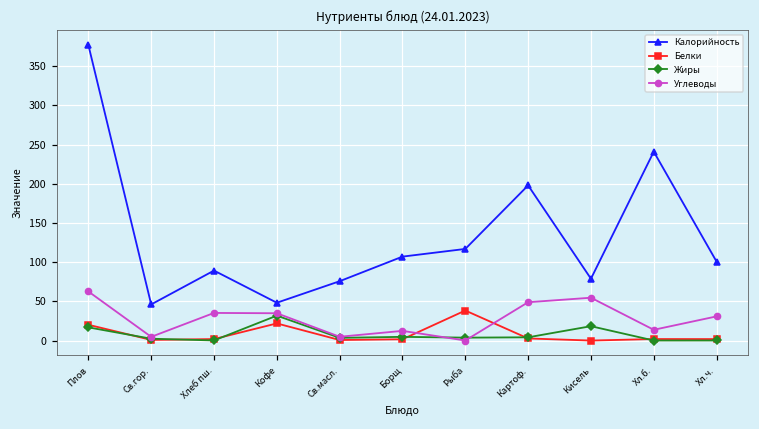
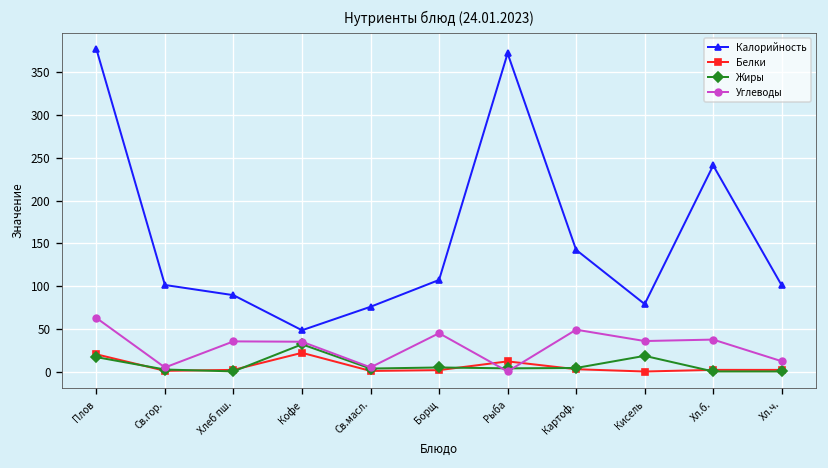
Калорийность, Св.гор.: 50 -> 100
Углеводы, Борщ: 10 -> 40
Калорийность, Рыба: 120 -> 370
Белки, Рыба: 40 -> 10
Калорийность, Картоф.: 200 -> 140
Углеводы, Кисель: 50 -> 40
Углеводы, Хл.б.: 10 -> 40
Углеводы, Хл.ч.: 30 -> 10
